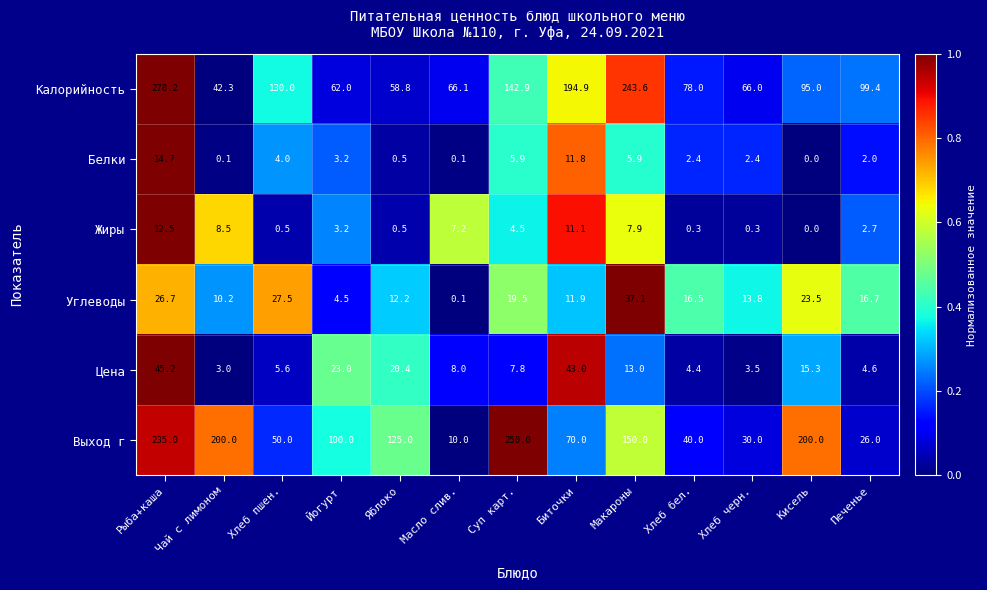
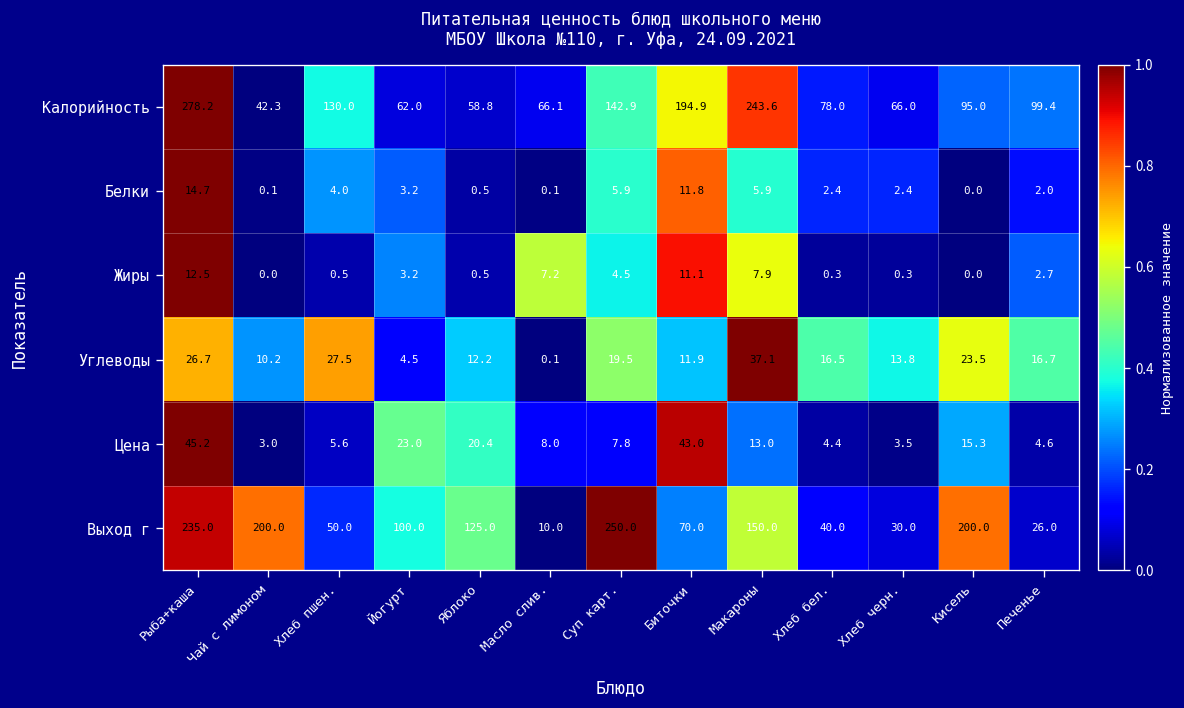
Жиры, Чай с лимоном: 8.5 -> 0.0
